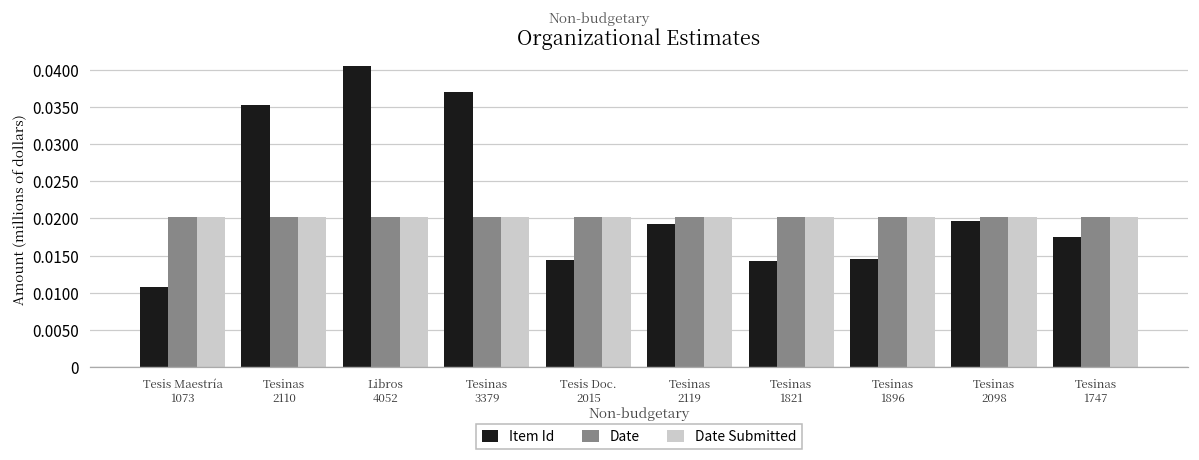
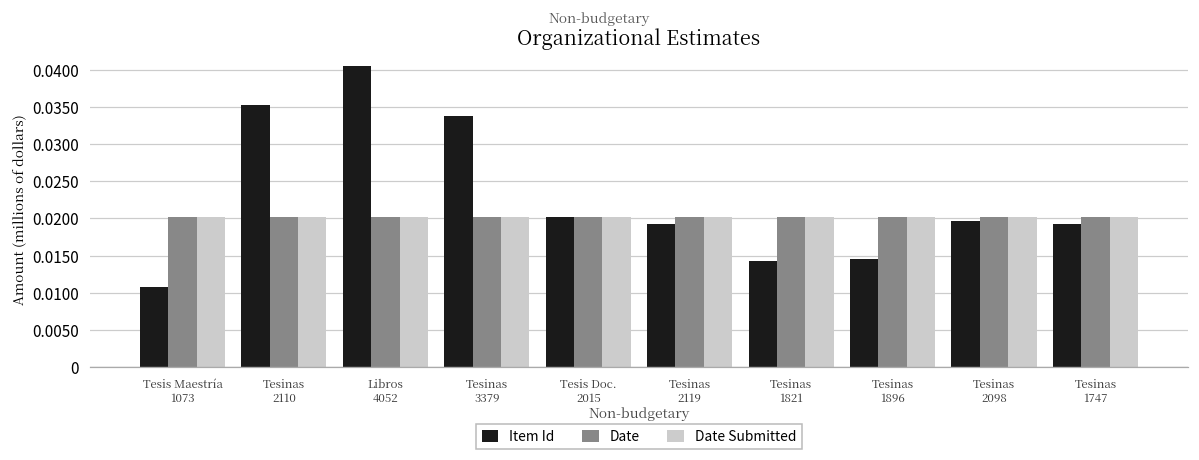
Item Id, Tesinas 3379: 0.037 -> 0.034
Item Id, Tesis Doc. 2015: 0.014 -> 0.020
Item Id, Tesinas 1747: 0.017 -> 0.019
